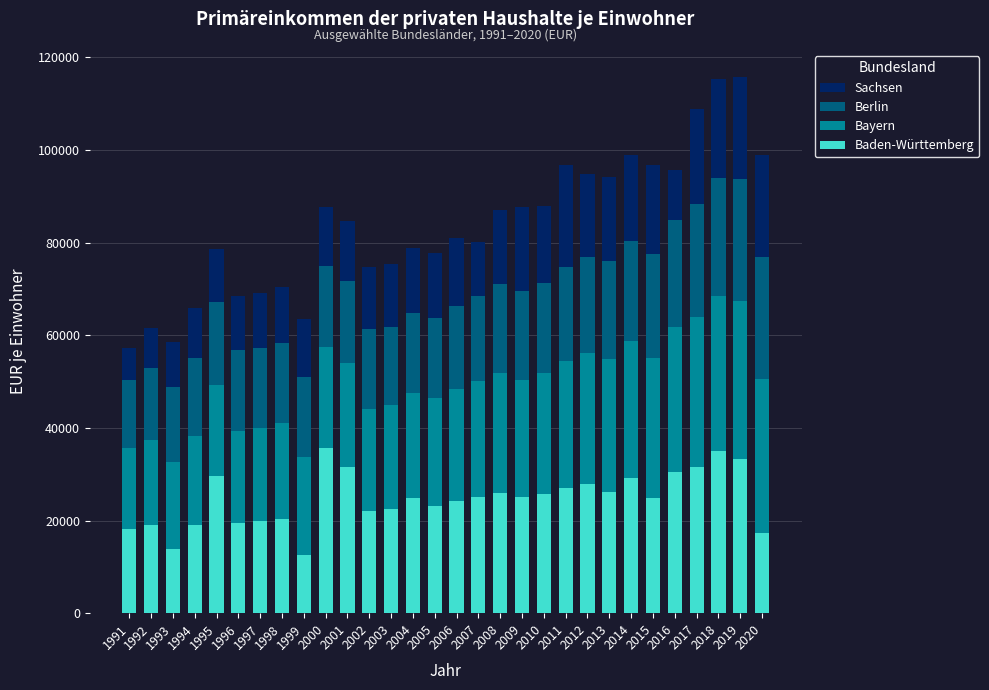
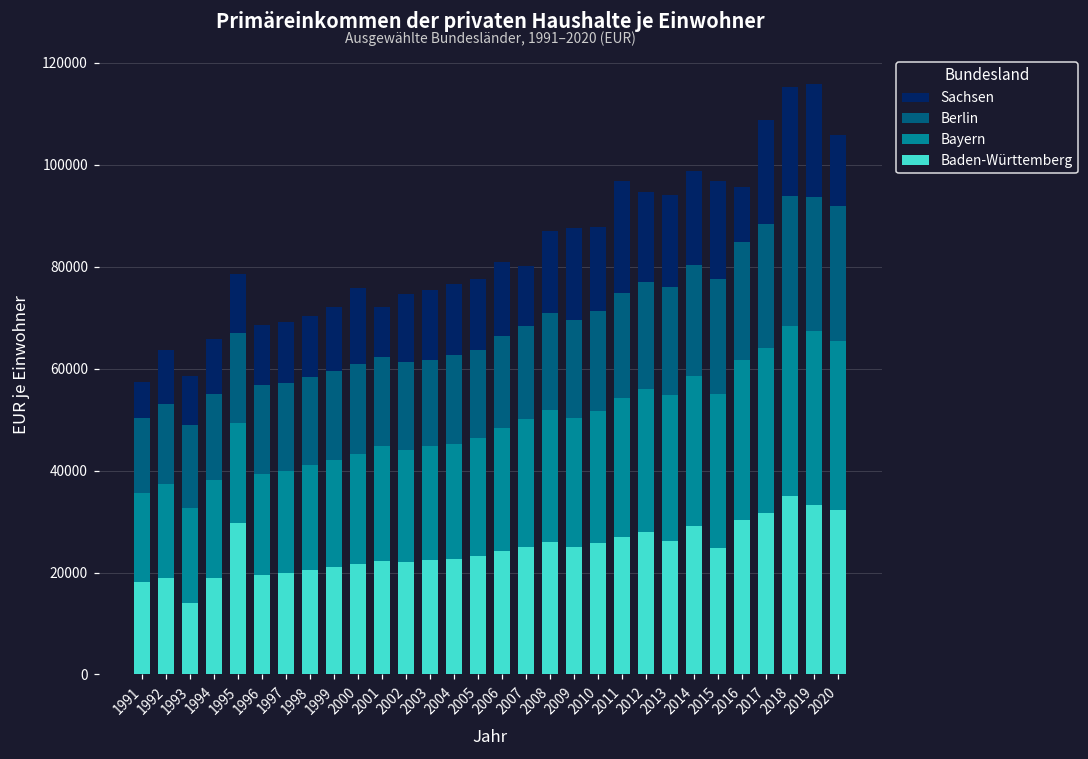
Sachsen, 1992: 9000 -> 11000
Baden-Württemberg, 1999: 12000 -> 21000
Baden-Württemberg, 2000: 36000 -> 22000
Sachsen, 2000: 13000 -> 15000
Baden-Württemberg, 2001: 32000 -> 22000
Sachsen, 2001: 13000 -> 10000
Baden-Württemberg, 2004: 25000 -> 23000
Baden-Württemberg, 2020: 17000 -> 32000
Sachsen, 2020: 22000 -> 14000
